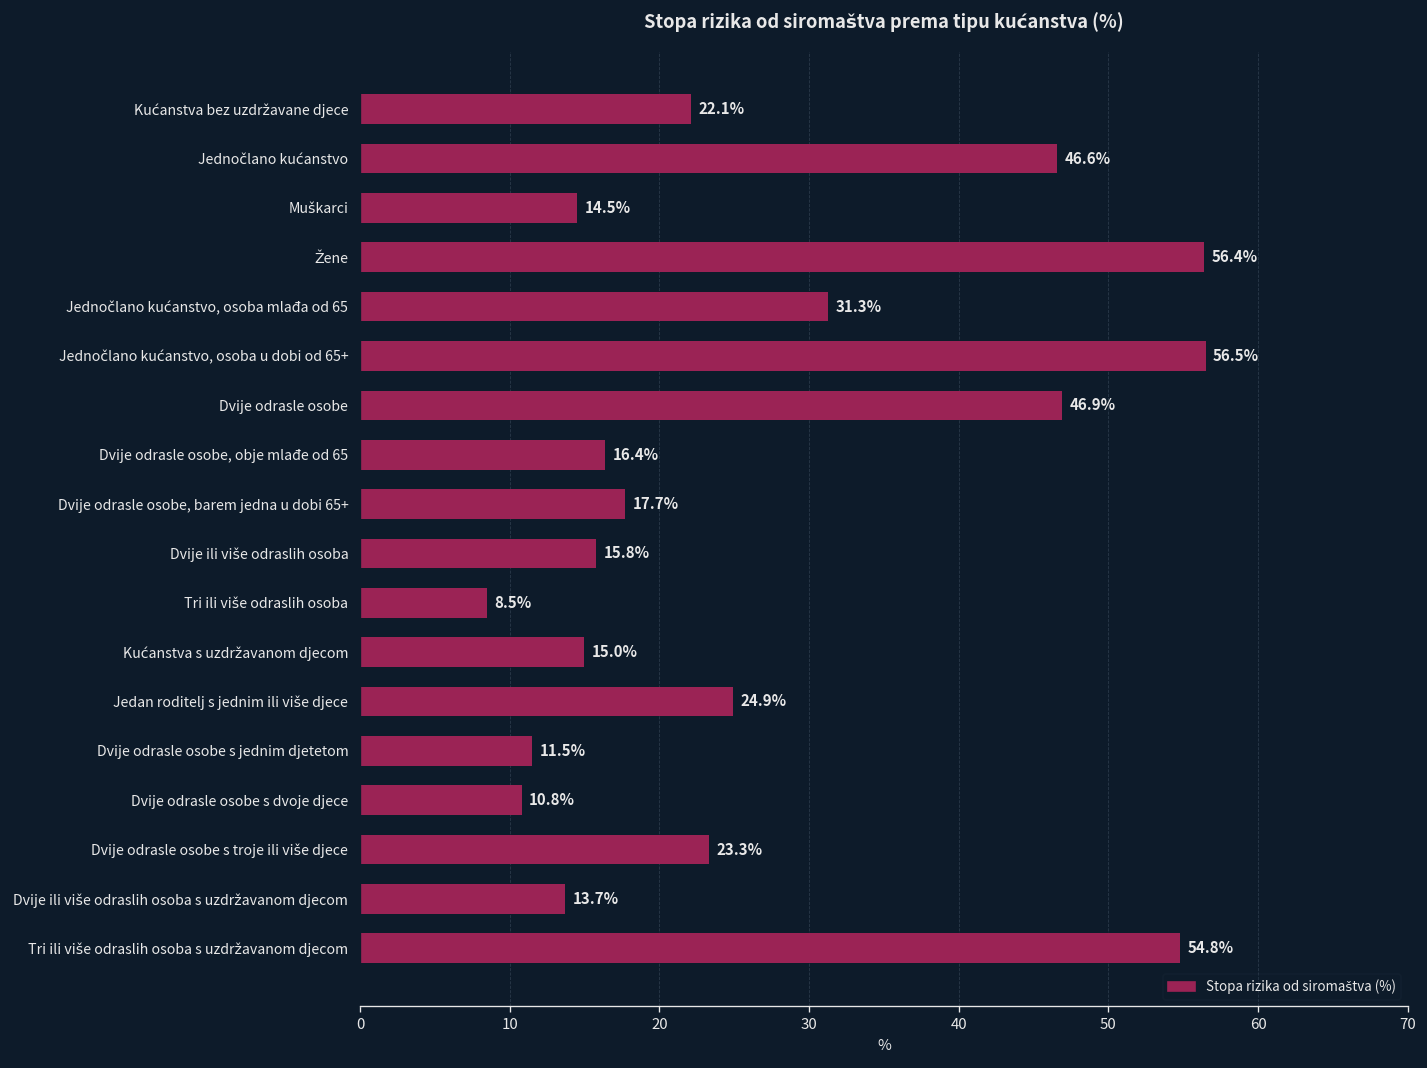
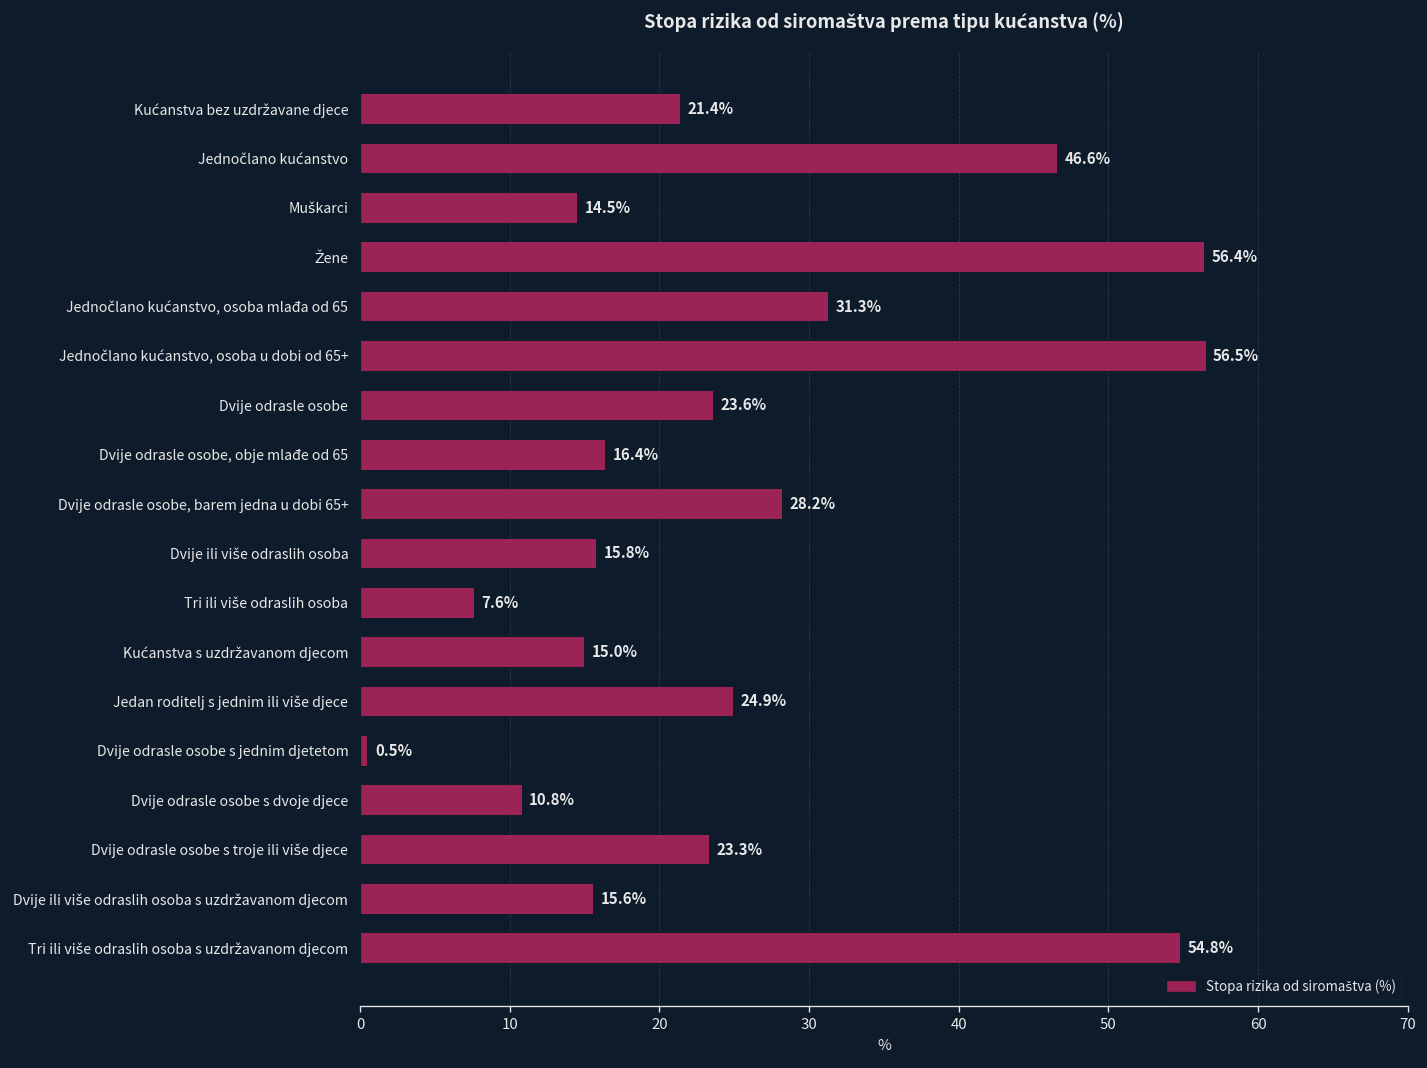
Kućanstva bez uzdržavane djece: 22.1% -> 21.4%
Dvije odrasle osobe: 46.9% -> 23.6%
Dvije odrasle osobe, barem jedna u dobi 65+: 17.7% -> 28.2%
Tri ili više odraslih osoba: 8.5% -> 7.6%
Dvije odrasle osobe s jednim djetetom: 11.5% -> 0.5%
Dvije ili više odraslih osoba s uzdržavanom djecom: 13.7% -> 15.6%
